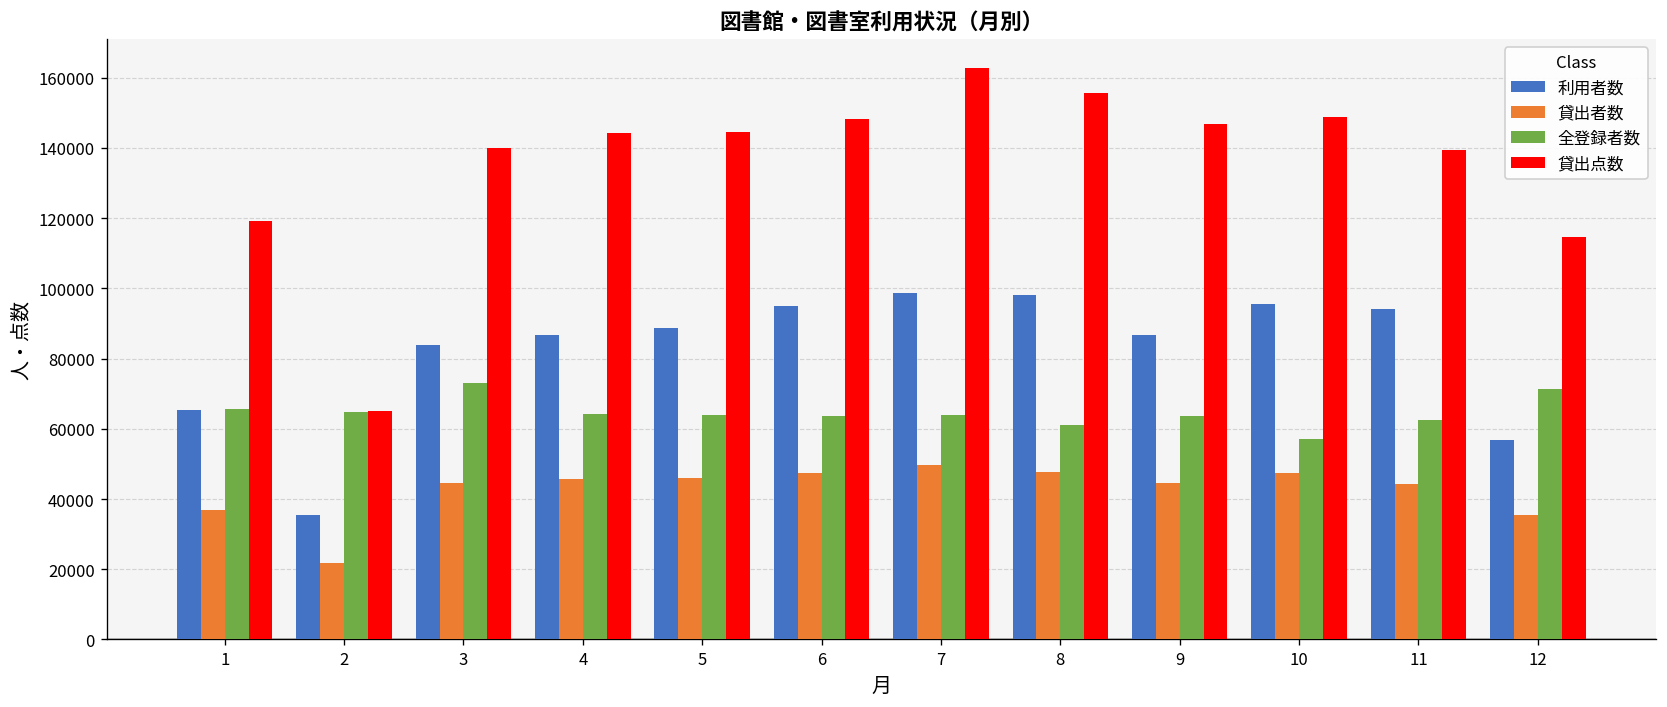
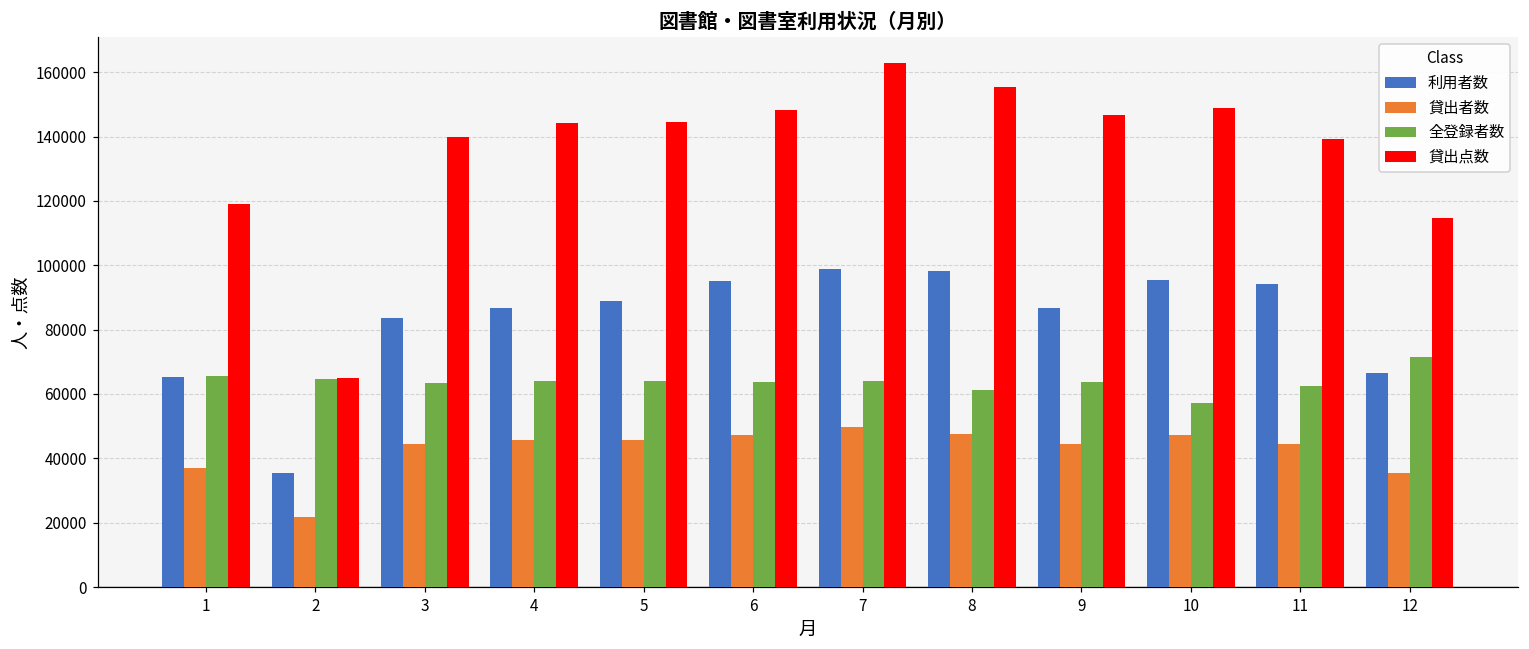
全登録者数, 3: 73000 -> 63000
利用者数, 12: 57000 -> 67000
